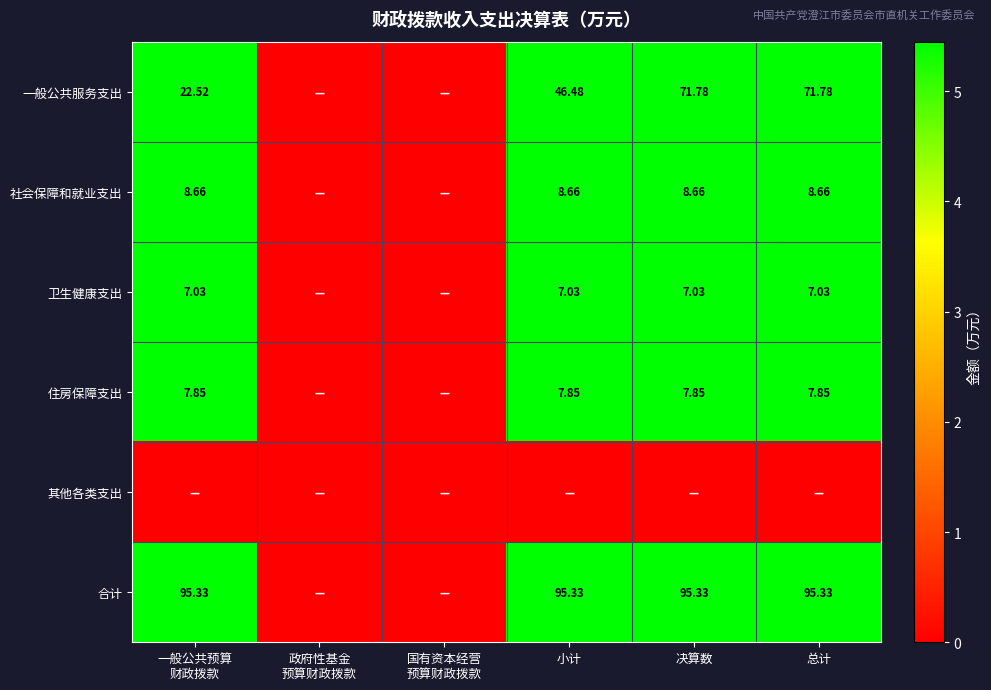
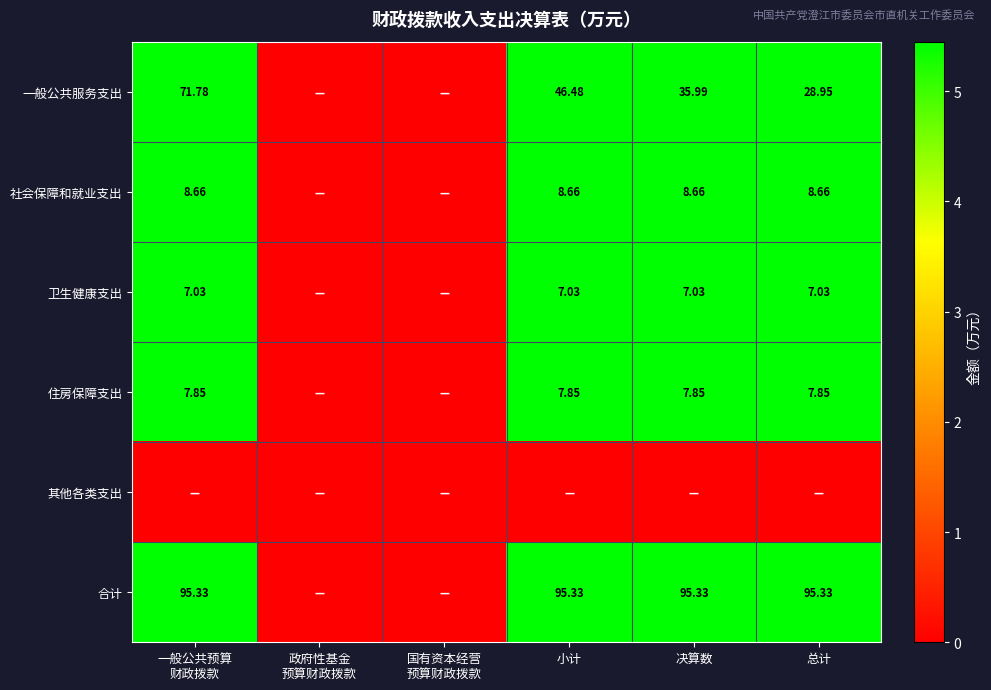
一般公共服务支出, 一般公共预算 财政拨款: 22.52 -> 71.78
一般公共服务支出, 决算数: 71.78 -> 35.99
一般公共服务支出, 总计: 71.78 -> 28.95
